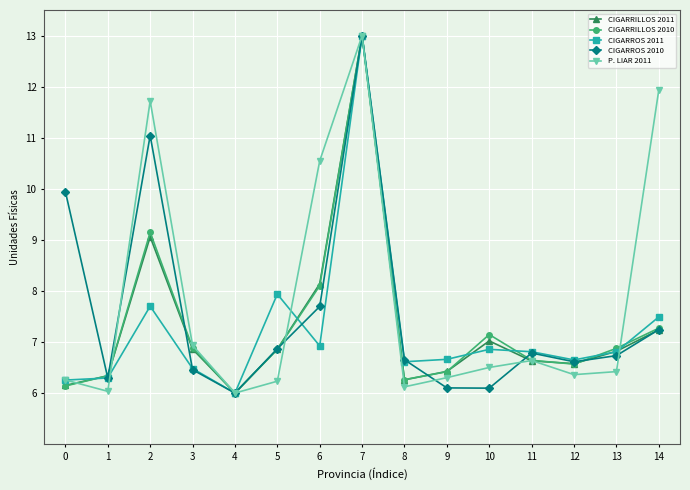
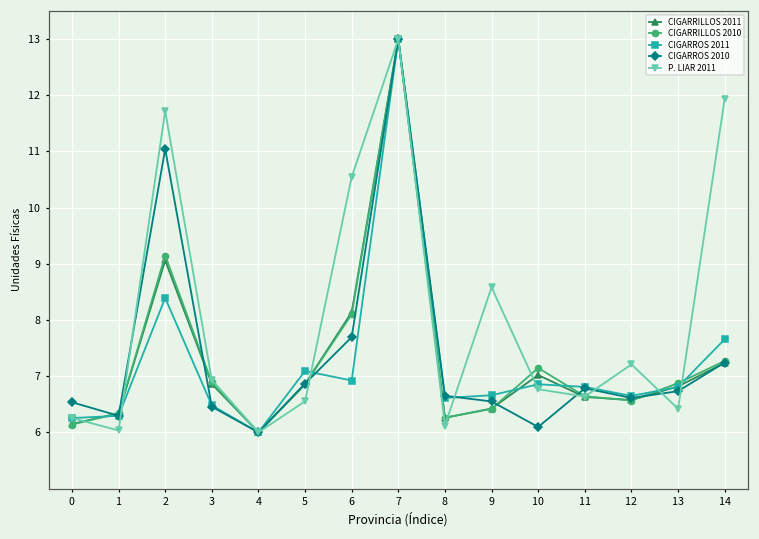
CIGARROS 2010, 0: 9.9 -> 6.5
CIGARROS 2011, 2: 7.7 -> 8.4
CIGARROS 2011, 5: 7.9 -> 7.1
P. LIAR 2011, 5: 6.2 -> 6.6
CIGARROS 2010, 9: 6.1 -> 6.6
P. LIAR 2011, 9: 6.3 -> 8.6
P. LIAR 2011, 10: 6.5 -> 6.8
P. LIAR 2011, 12: 6.4 -> 7.2
CIGARROS 2011, 14: 7.5 -> 7.7
